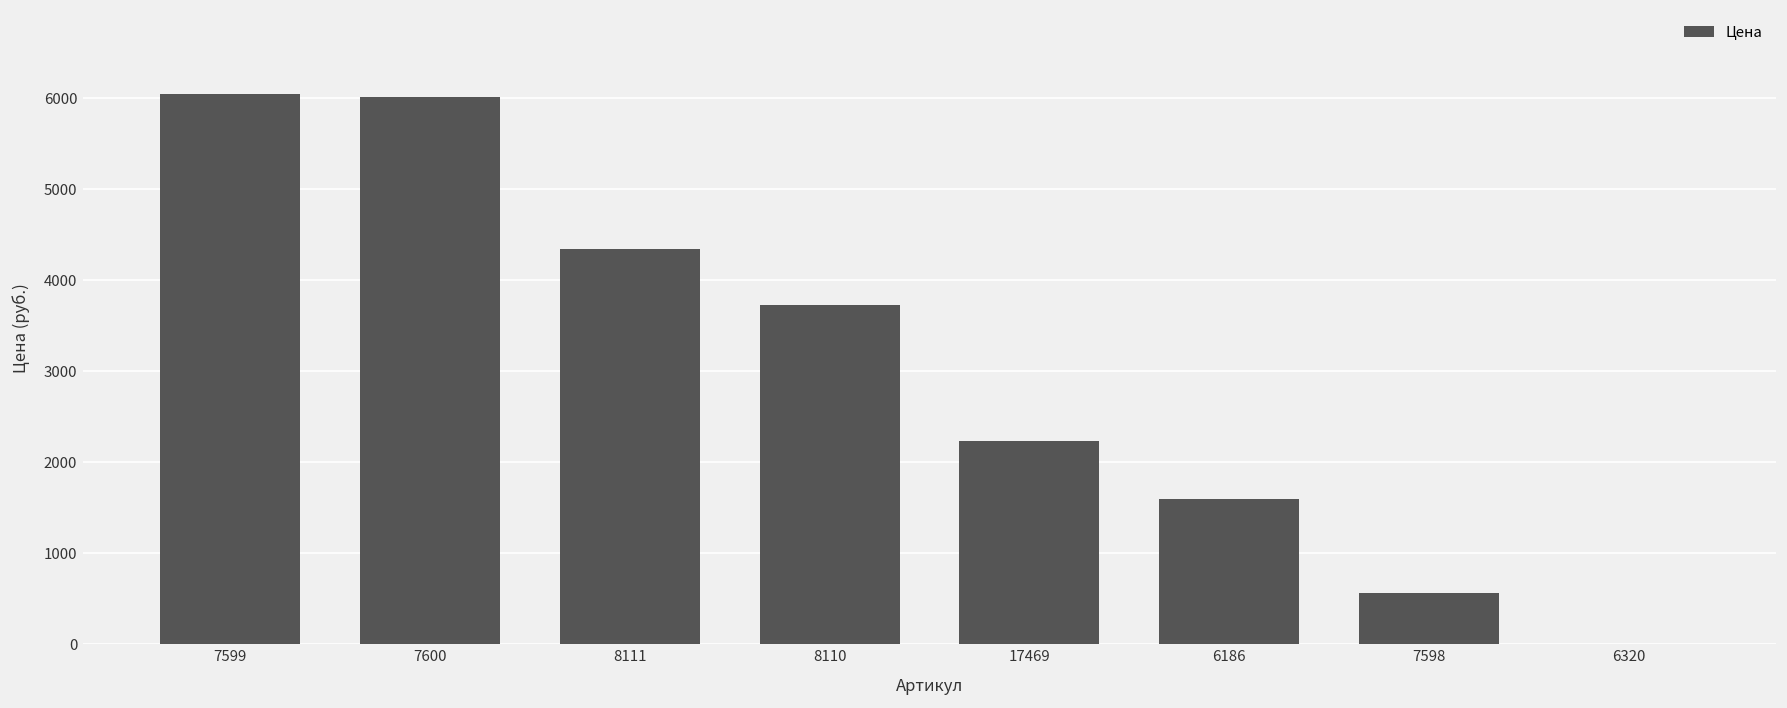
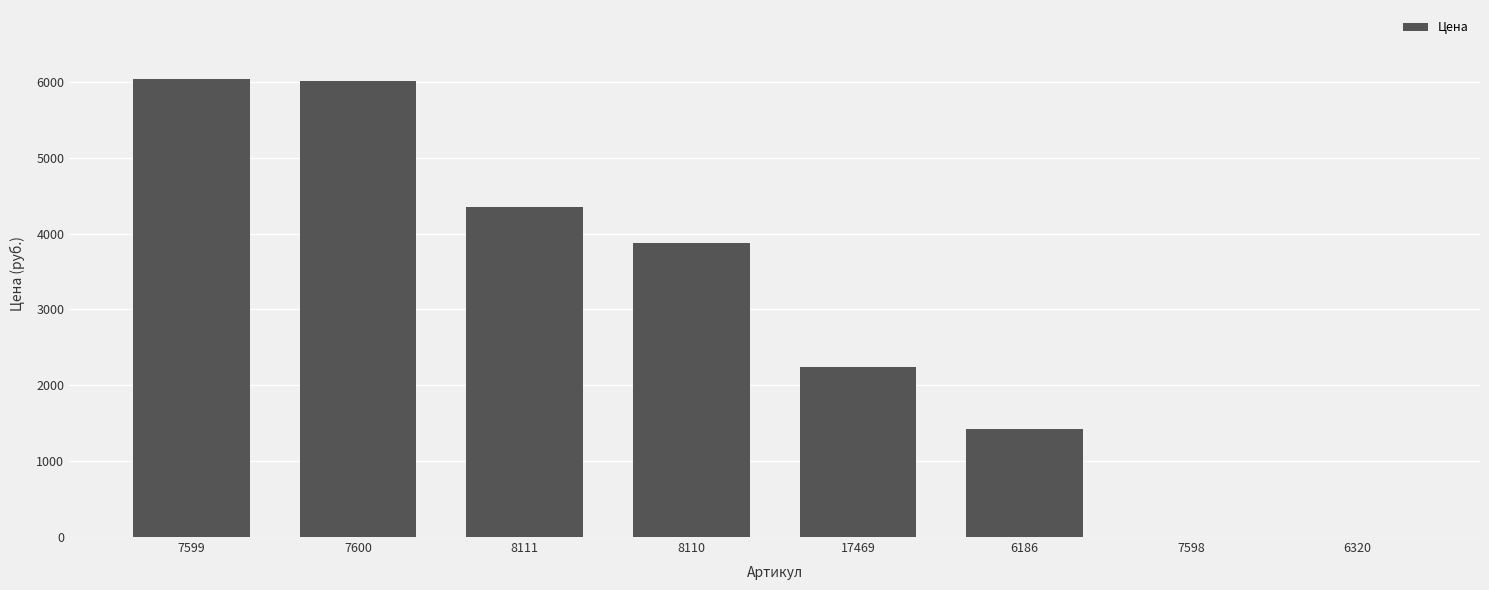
8110: 3700 -> 3900
6186: 1600 -> 1400
7598: 600 -> 0
